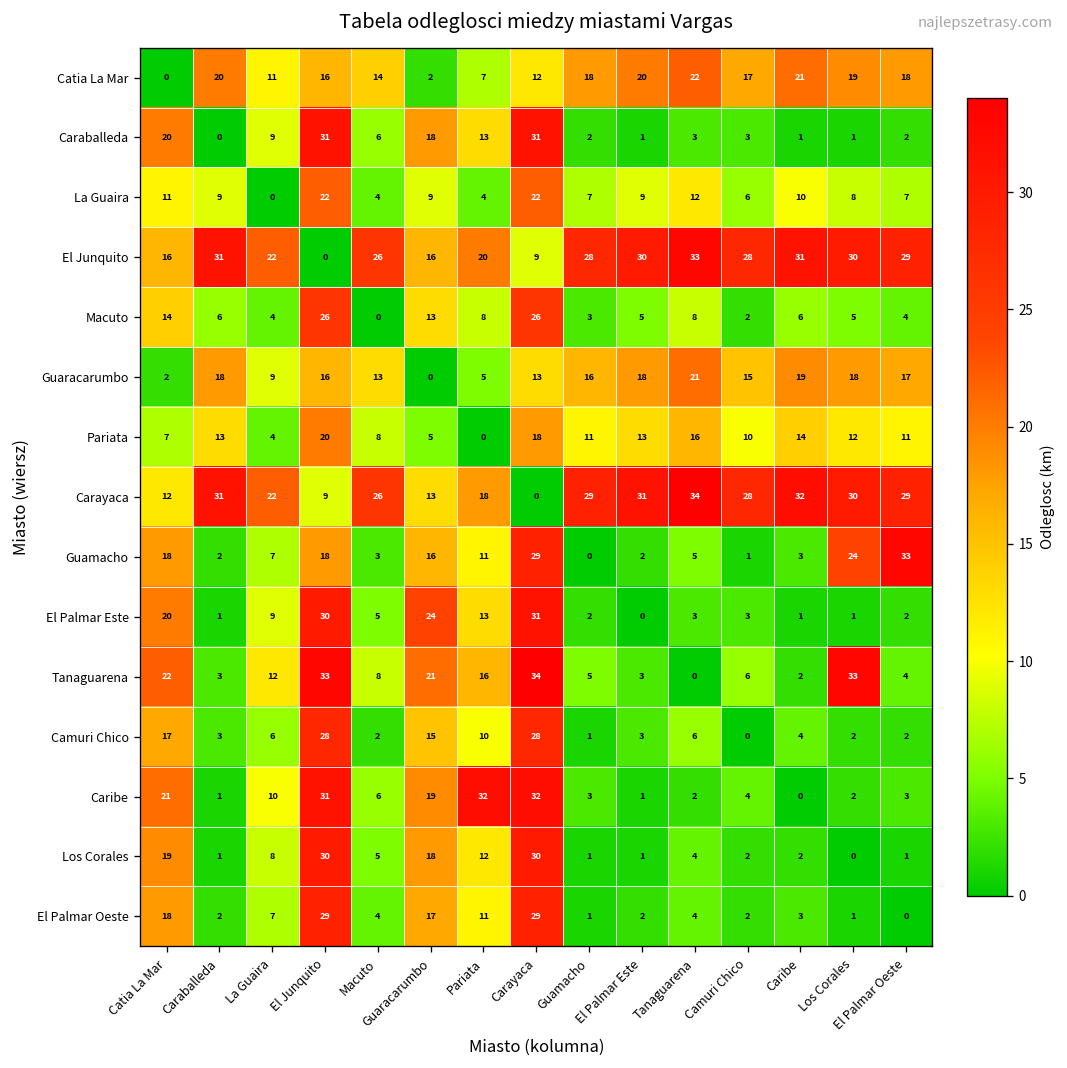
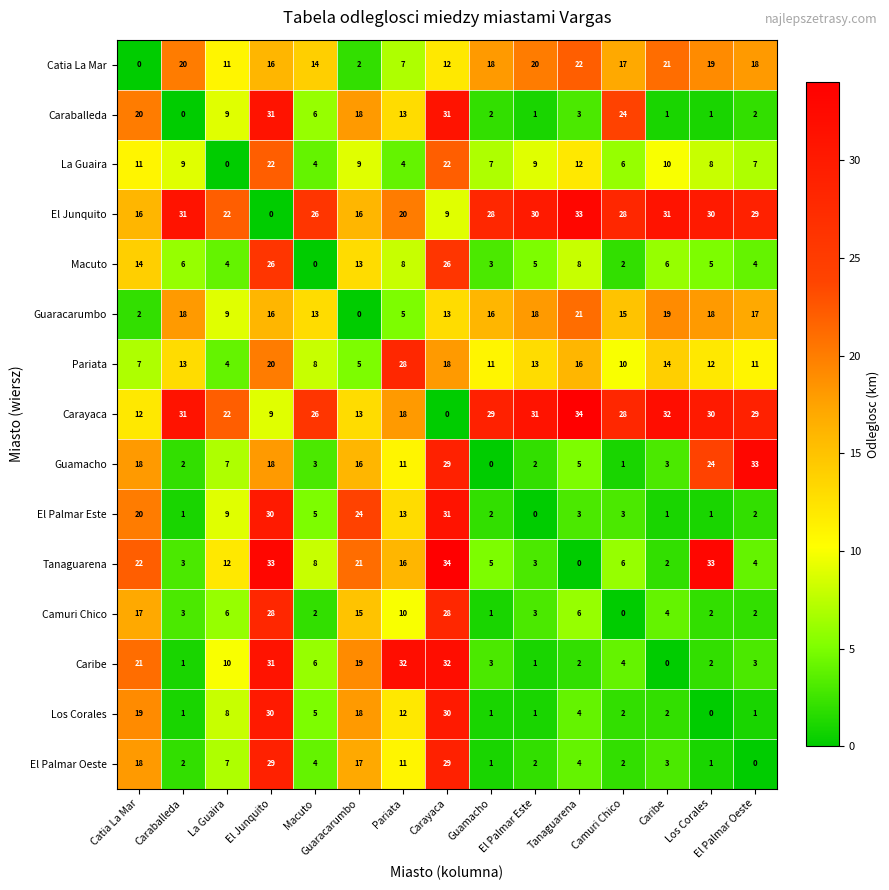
Caraballeda, Camuri Chico: 3 -> 24
Pariata, Pariata: 0 -> 28
